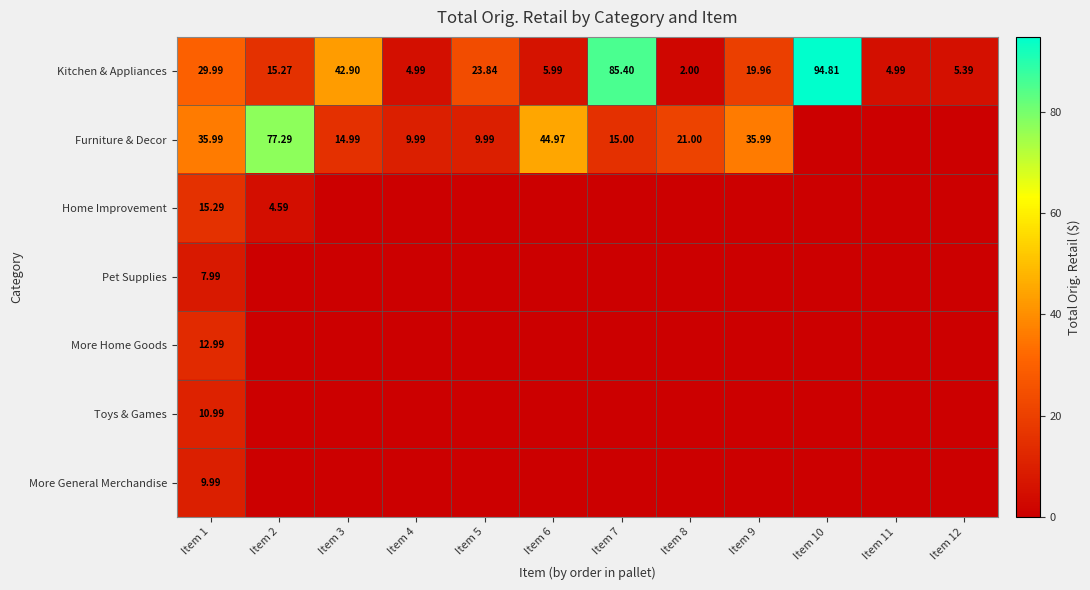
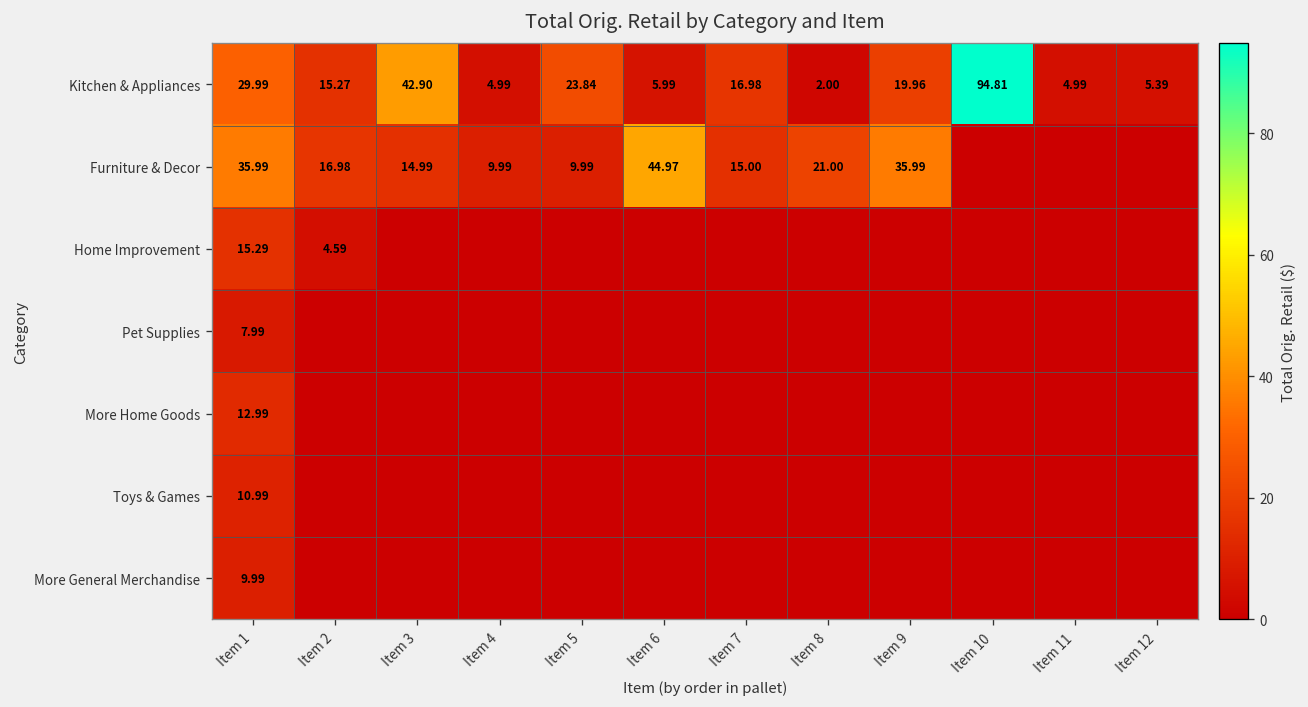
Kitchen & Appliances, Item 7: 85.40 -> 16.98
Furniture & Decor, Item 2: 77.29 -> 16.98
